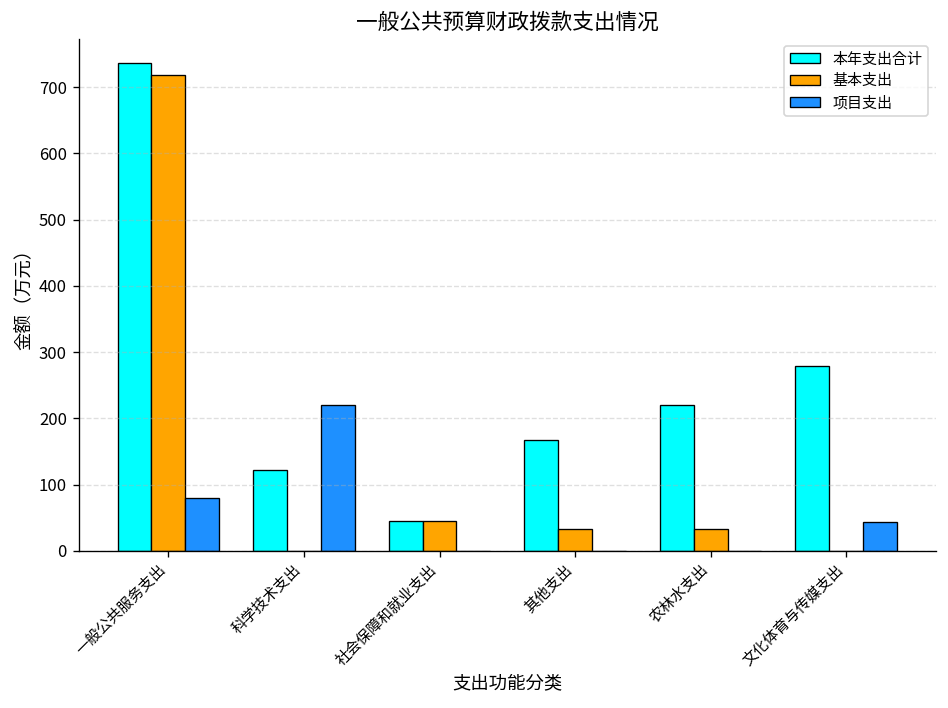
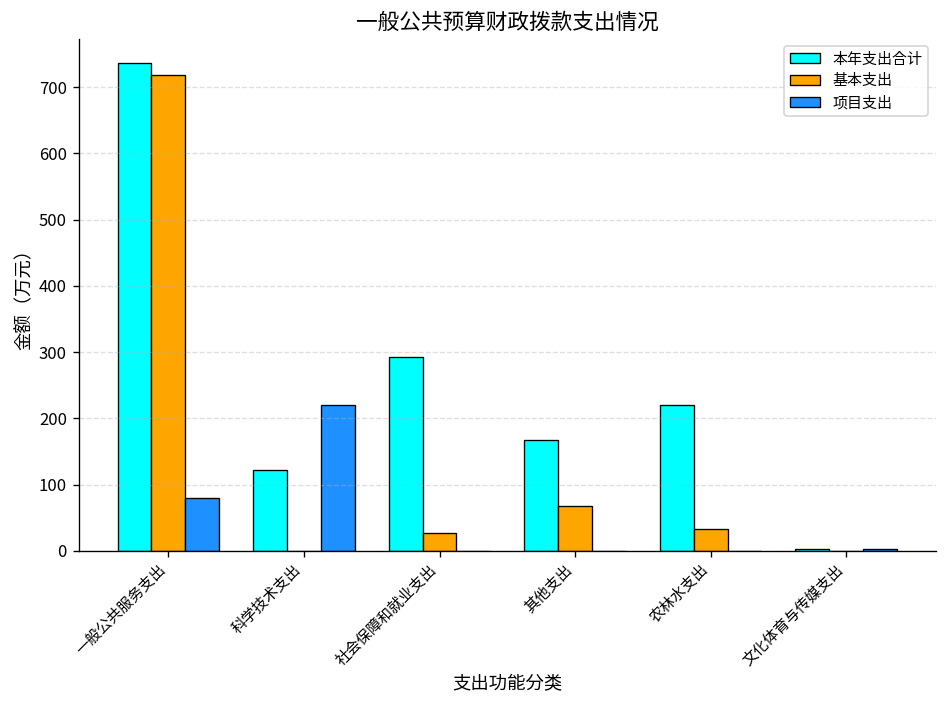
本年支出合计, 社会保障和就业支出: 50 -> 290
基本支出, 社会保障和就业支出: 50 -> 30
基本支出, 其他支出: 30 -> 70
本年支出合计, 文化体育与传媒支出: 280 -> 0
项目支出, 文化体育与传媒支出: 40 -> 0
